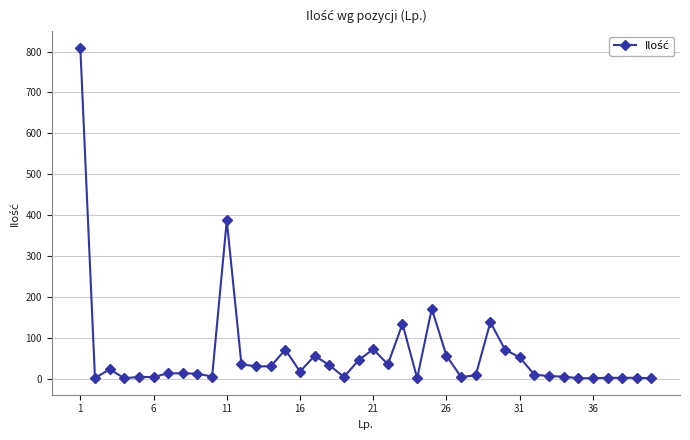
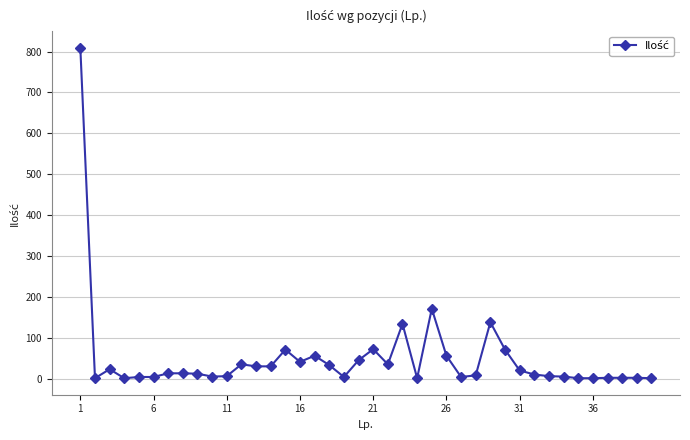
11: 390 -> 10
16: 20 -> 40
31: 50 -> 20
